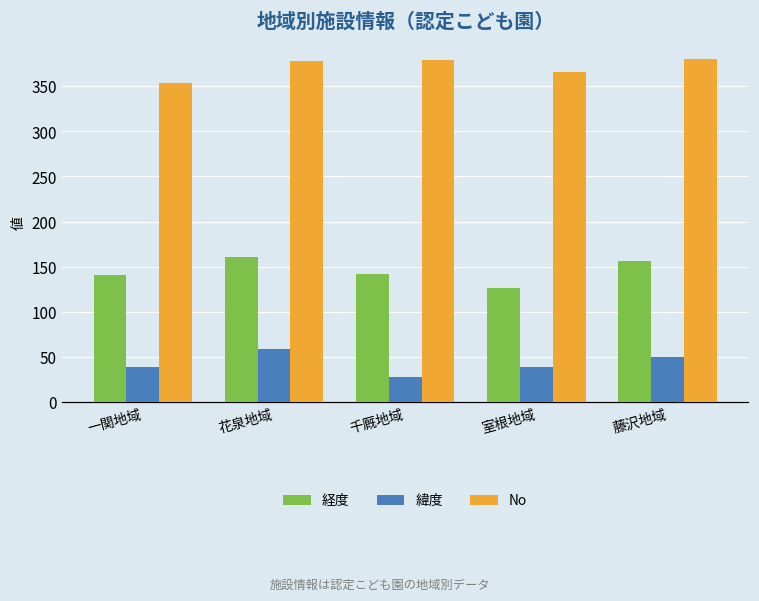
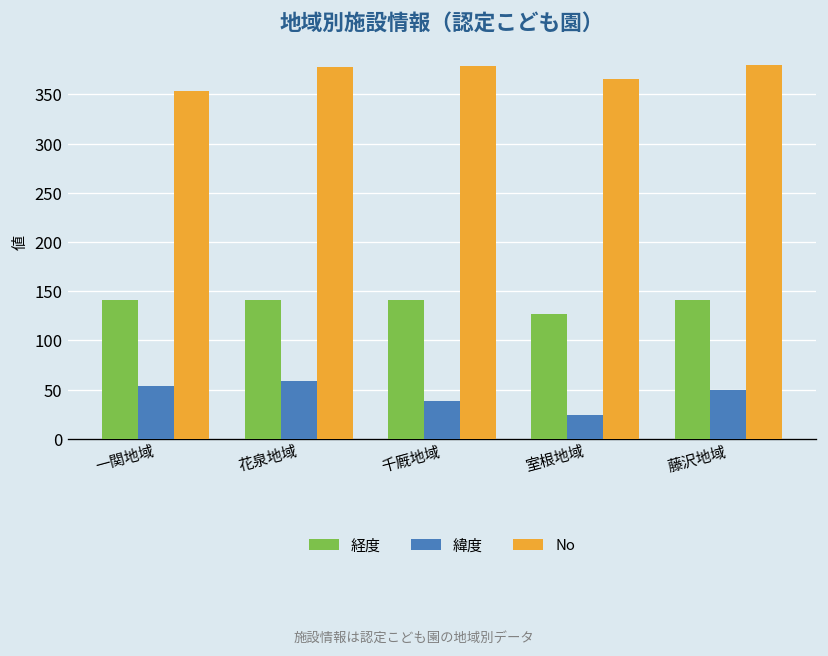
緯度, 一関地域: 40 -> 50
経度, 花泉地域: 160 -> 140
緯度, 千厩地域: 30 -> 40
緯度, 室根地域: 40 -> 20
経度, 藤沢地域: 160 -> 140
